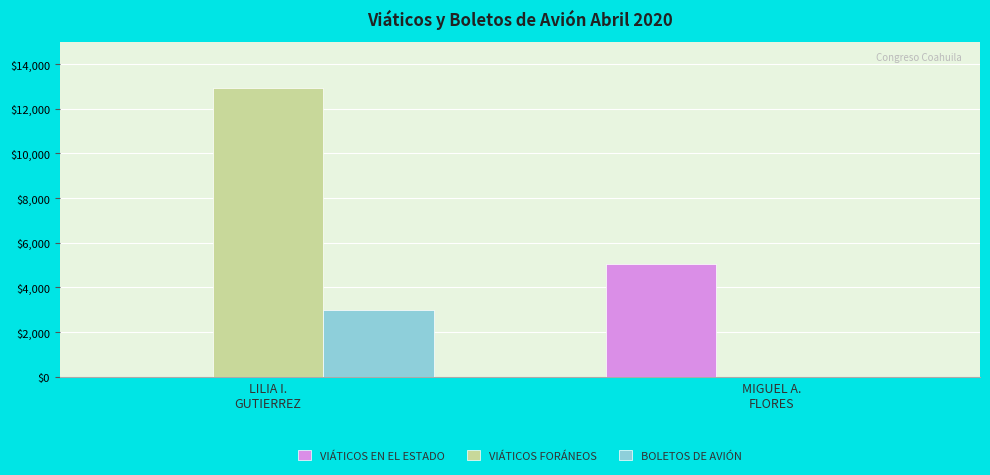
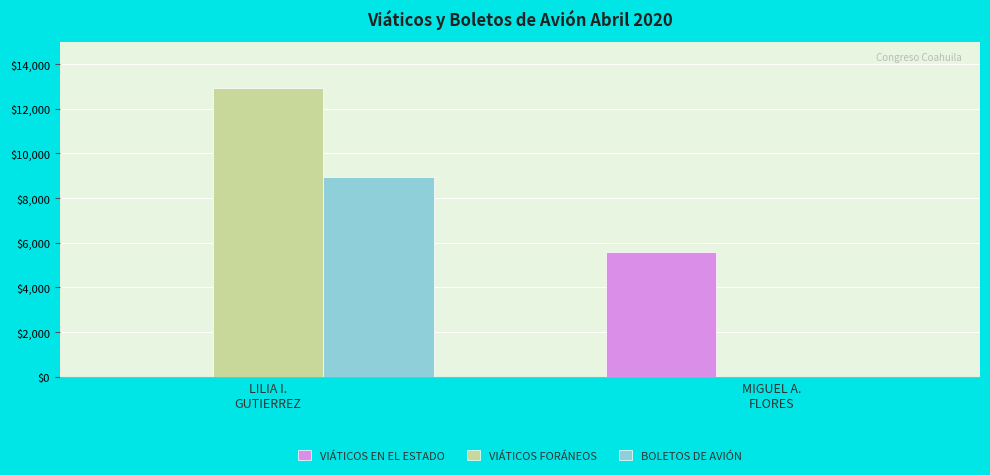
BOLETOS DE AVIÓN, LILIA I. GUTIERREZ: $3,000 -> $9,000
VIÁTICOS EN EL ESTADO, MIGUEL A. FLORES: $5,100 -> $5,600
